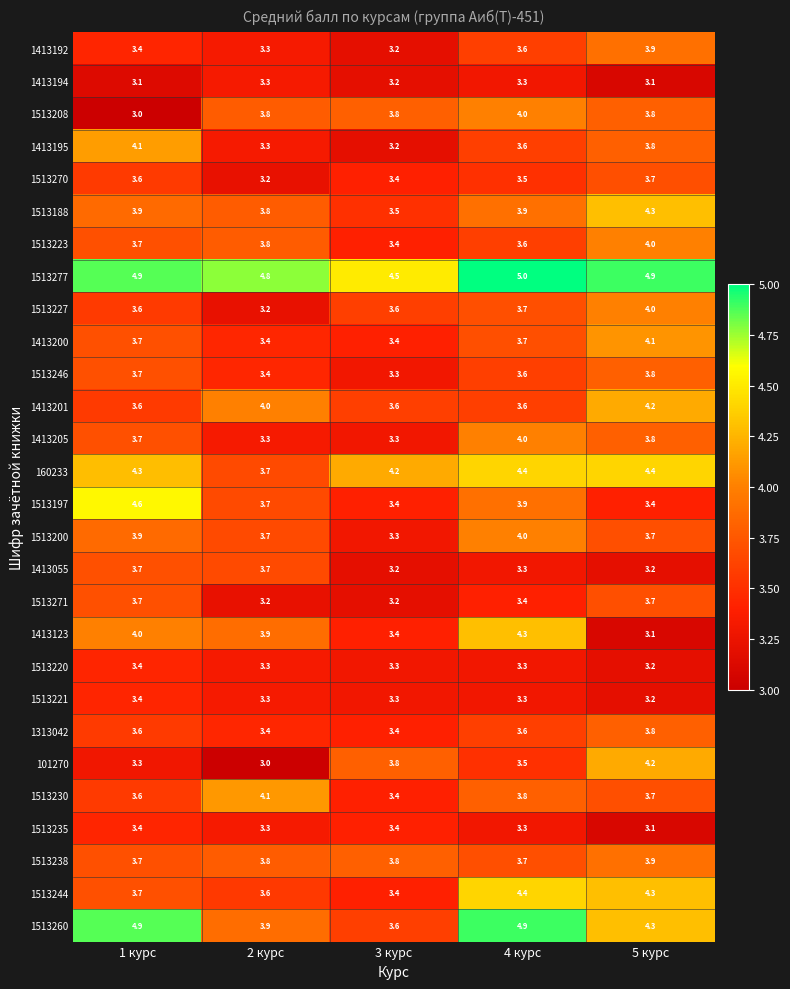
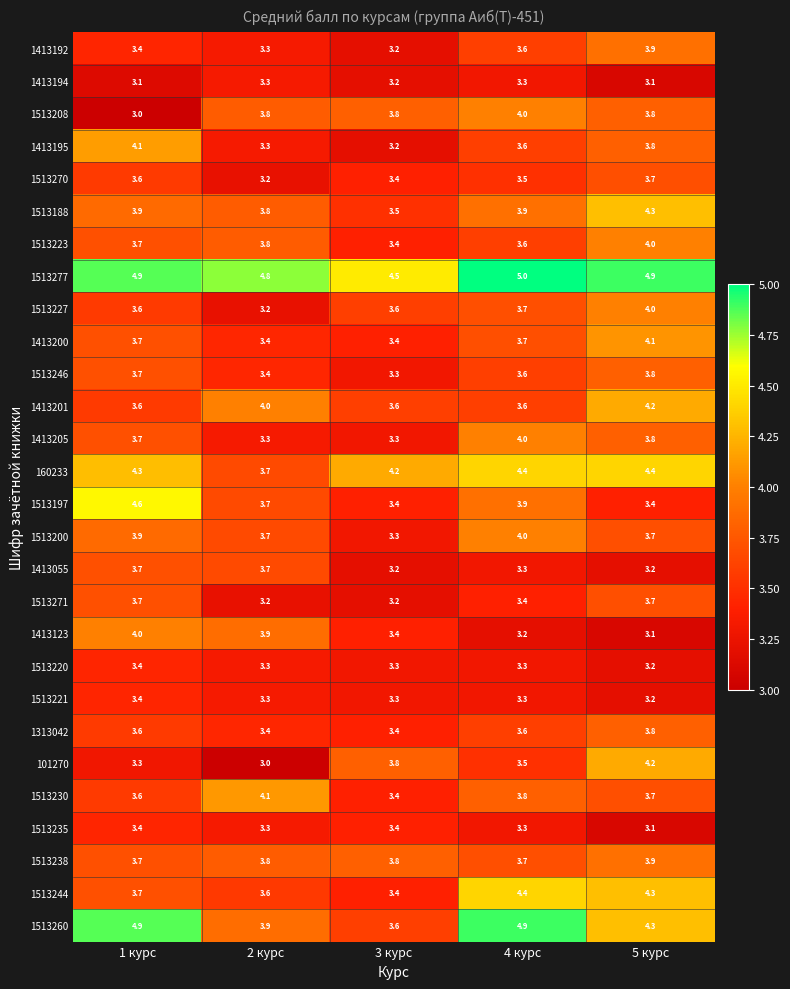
1413123, 4 курс: 4.3 -> 3.2
